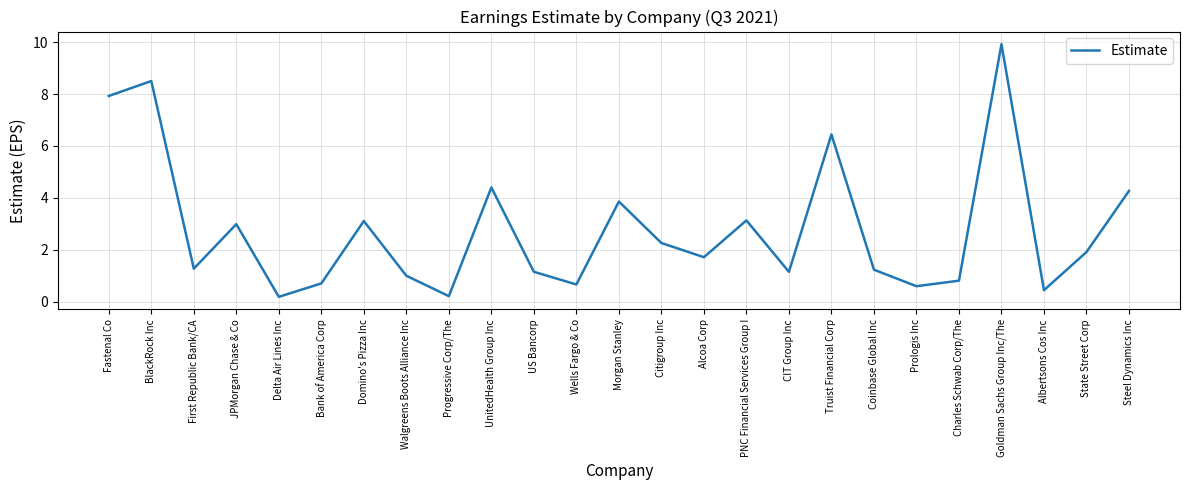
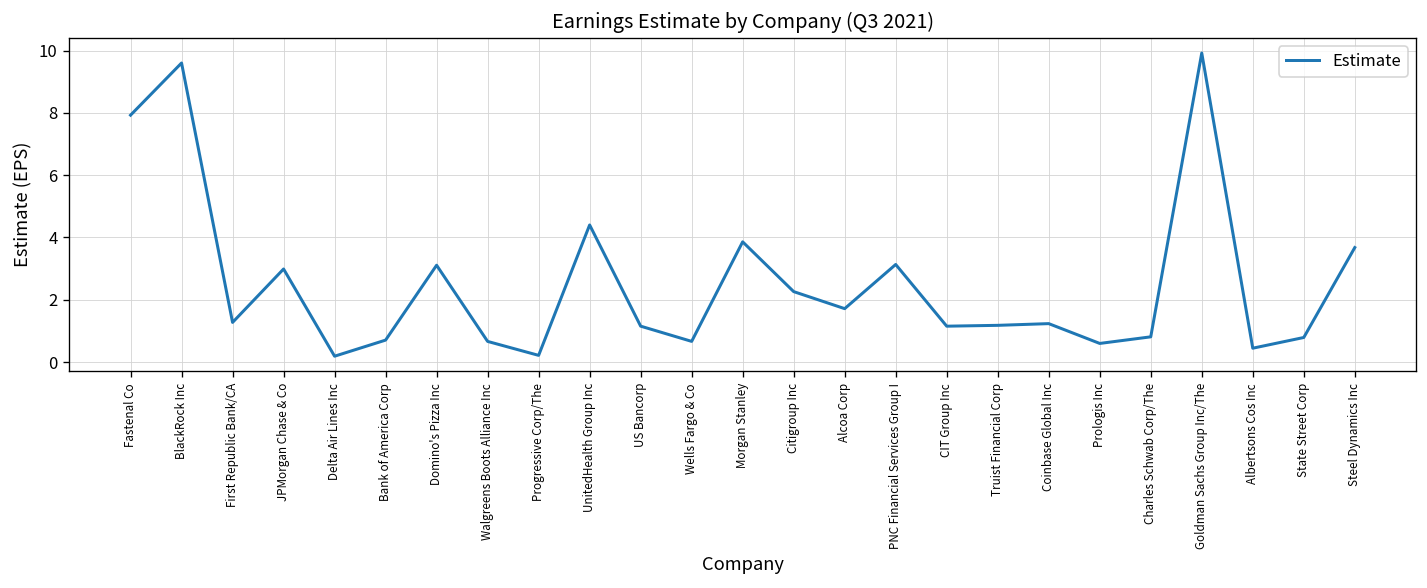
BlackRock Inc: 8.5 -> 9.6
Walgreens Boots Alliance Inc: 1.0 -> 0.7
Truist Financial Corp: 6.4 -> 1.2
State Street Corp: 1.9 -> 0.8
Steel Dynamics Inc: 4.3 -> 3.7
